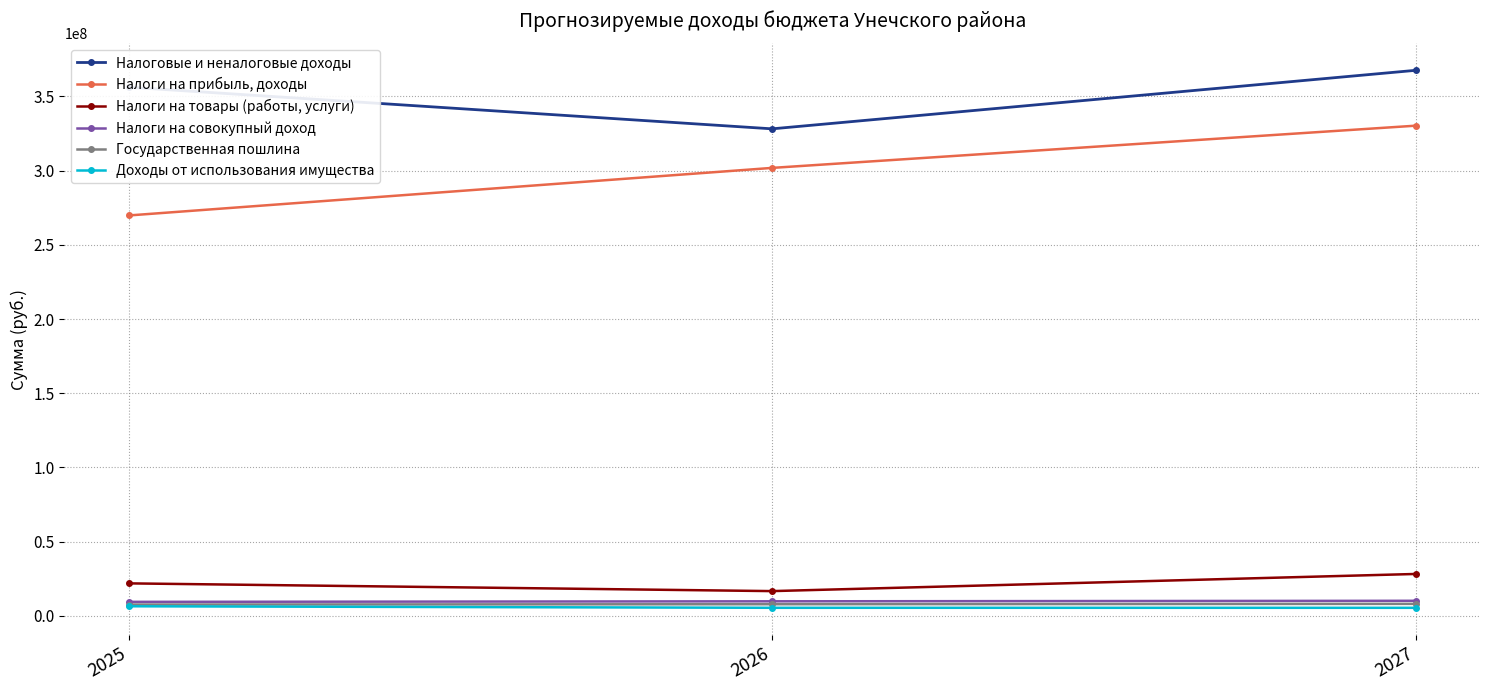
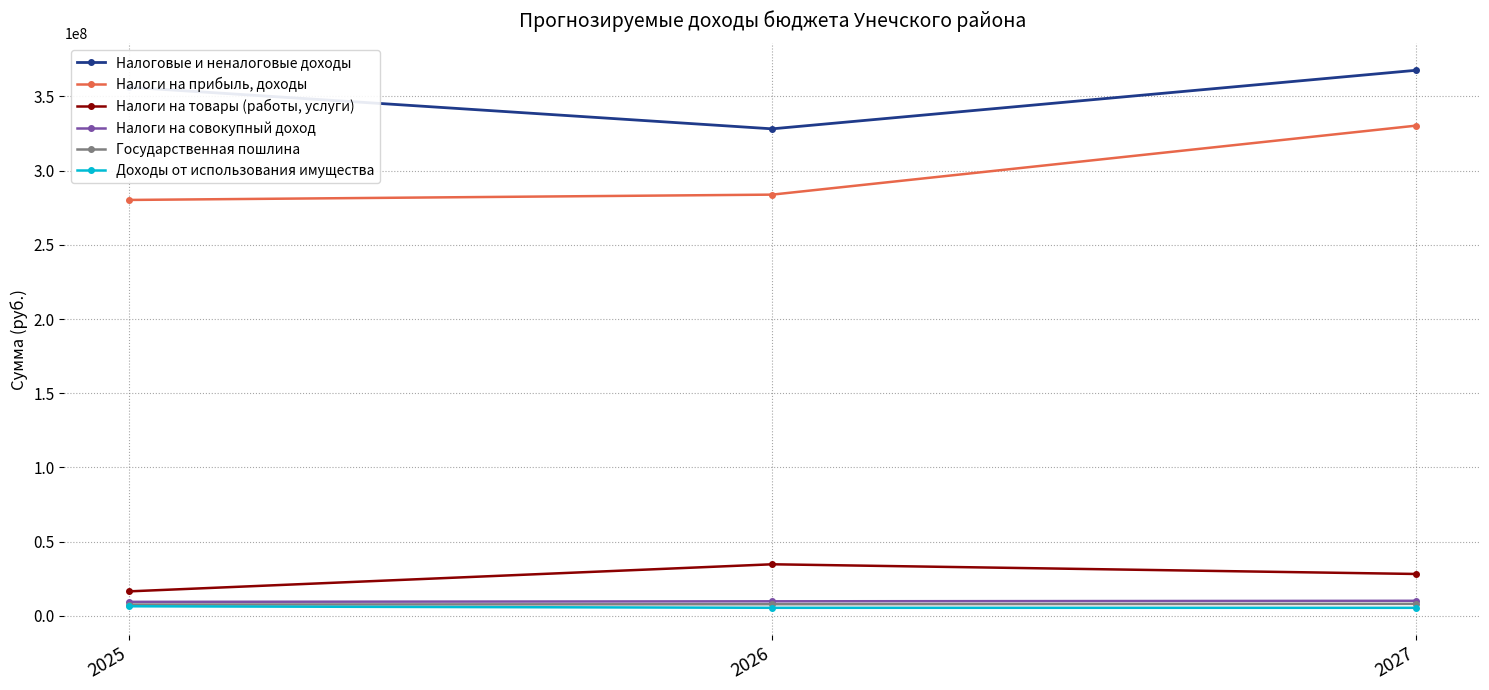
Налоги на прибыль, доходы, 2025: 270000000 -> 280000000
Налоги на товары (работы, услуги), 2025: 22000000 -> 17000000
Налоги на прибыль, доходы, 2026: 302000000 -> 284000000
Налоги на товары (работы, услуги), 2026: 17000000 -> 35000000
